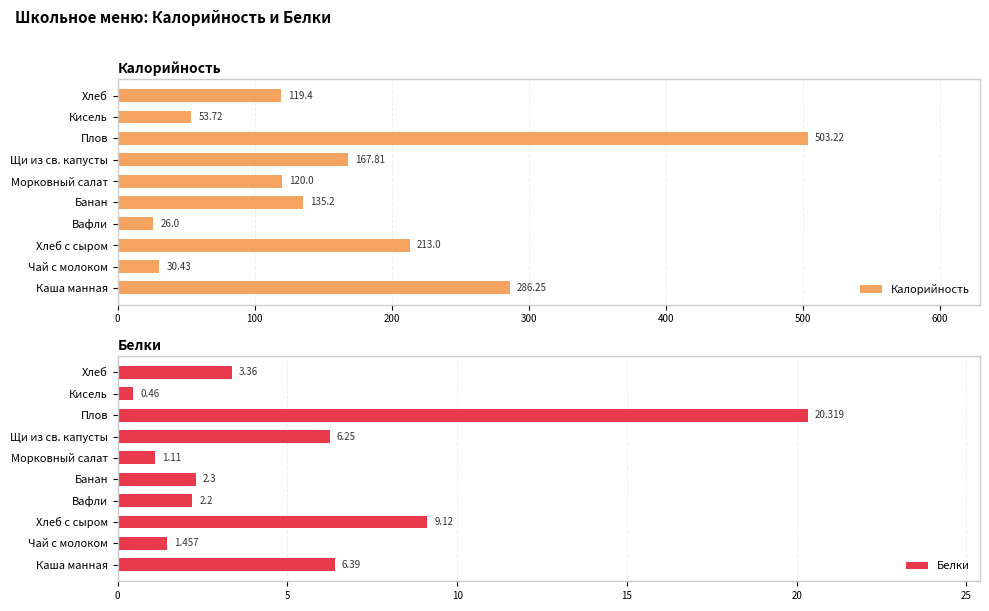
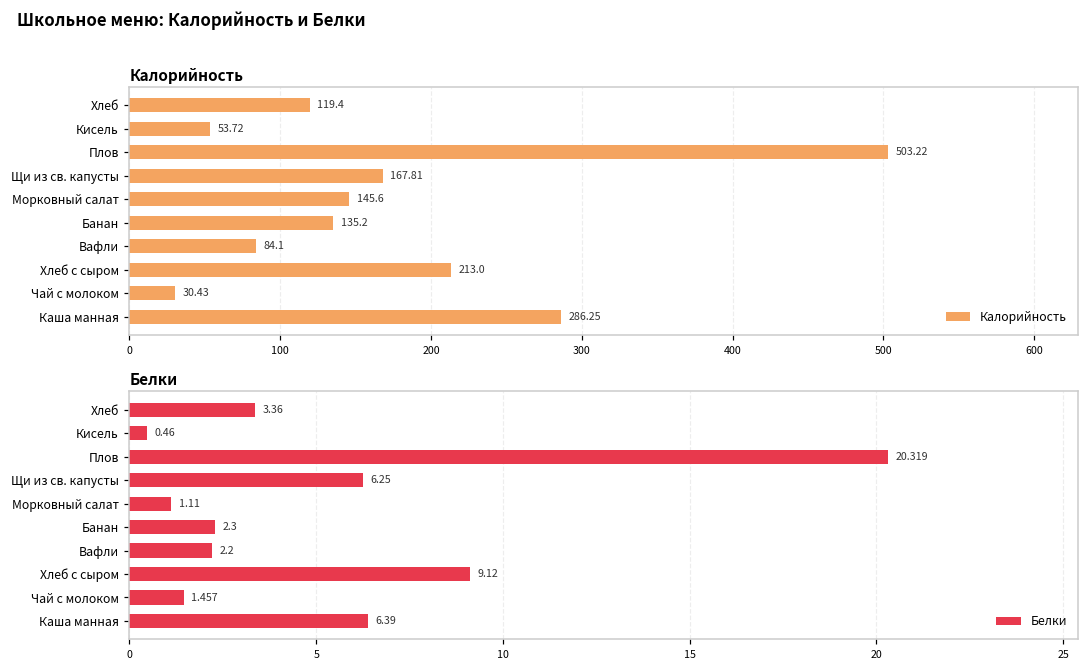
Калорийность, Морковный салат: 120.0 -> 145.6
Калорийность, Вафли: 26.0 -> 84.1
